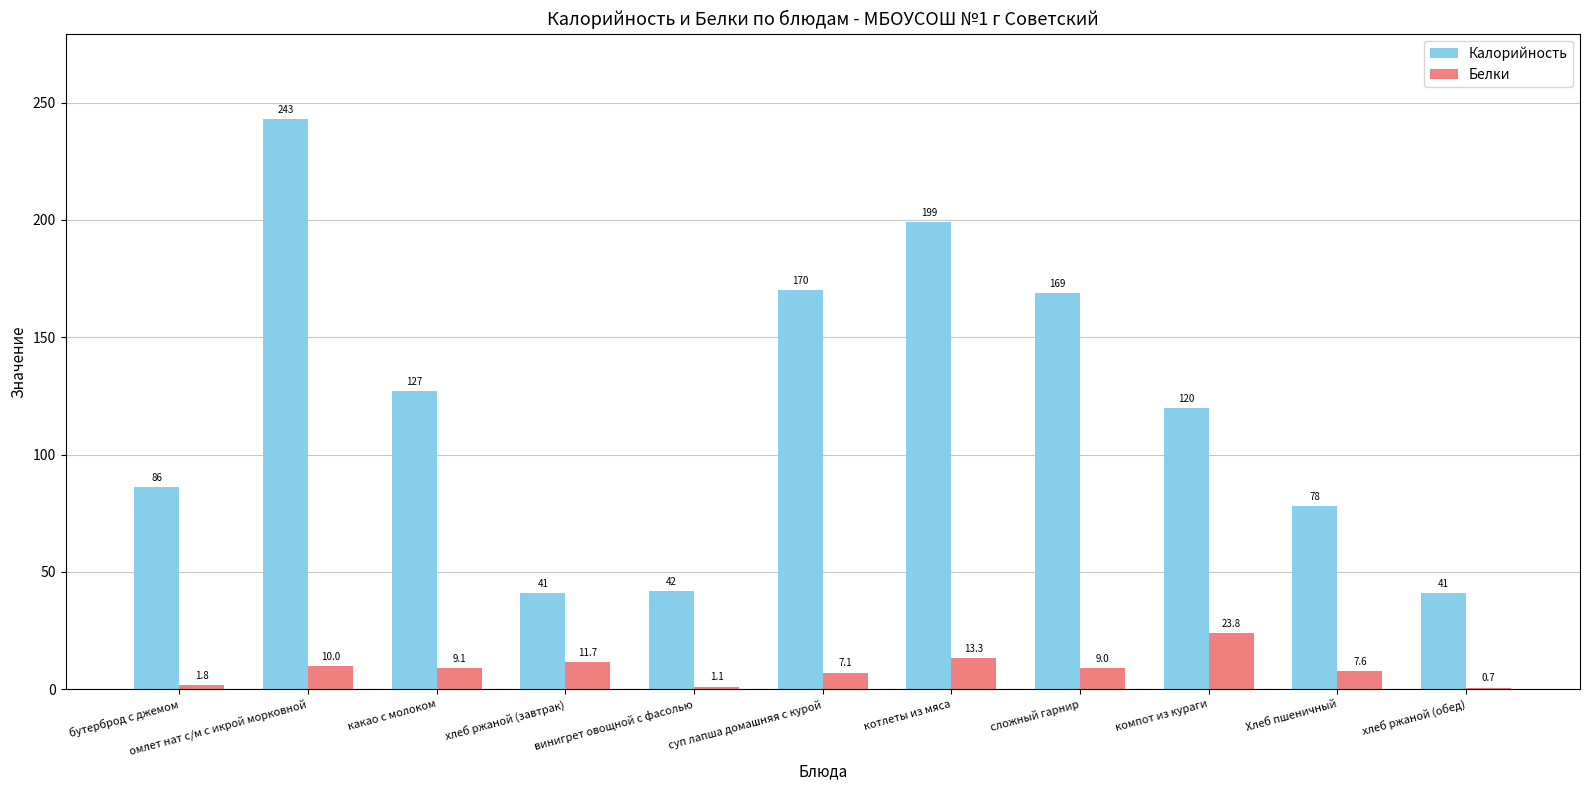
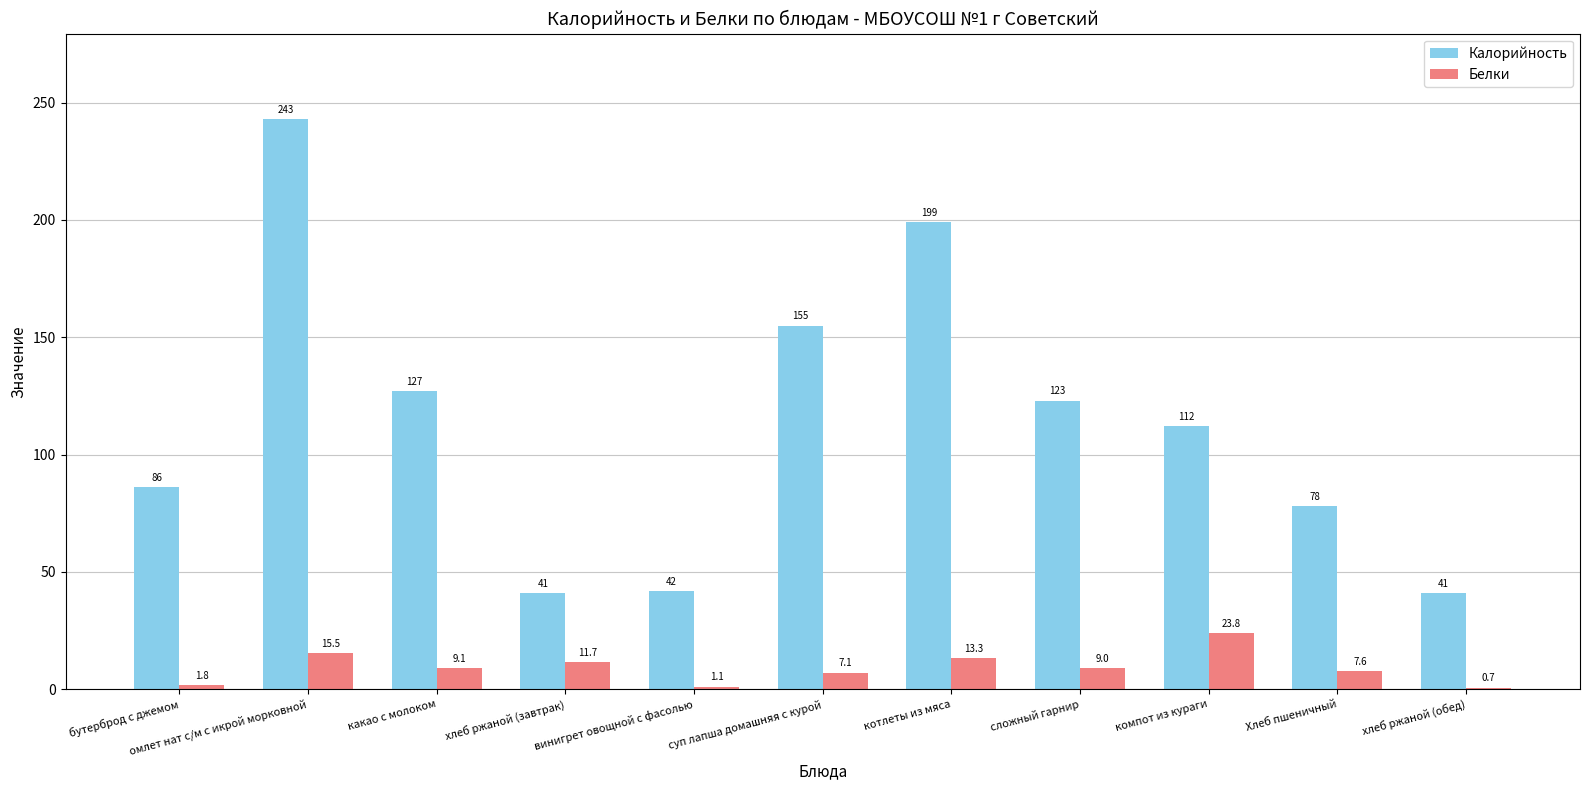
Белки, омлет нат с/м с икрой морковной: 10.0 -> 15.5
Калорийность, суп лапша домашняя с курой: 170 -> 155
Калорийность, сложный гарнир: 169 -> 123
Калорийность, компот из кураги: 120 -> 112
